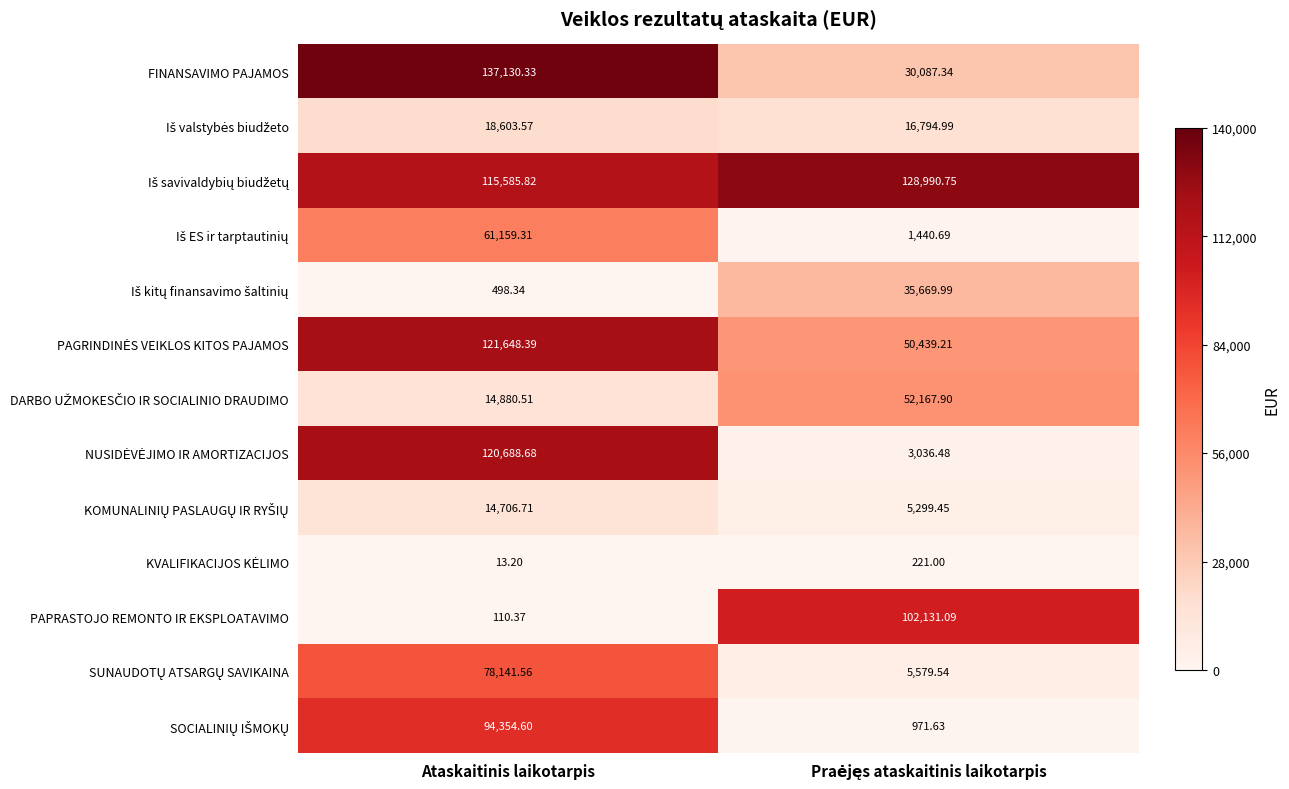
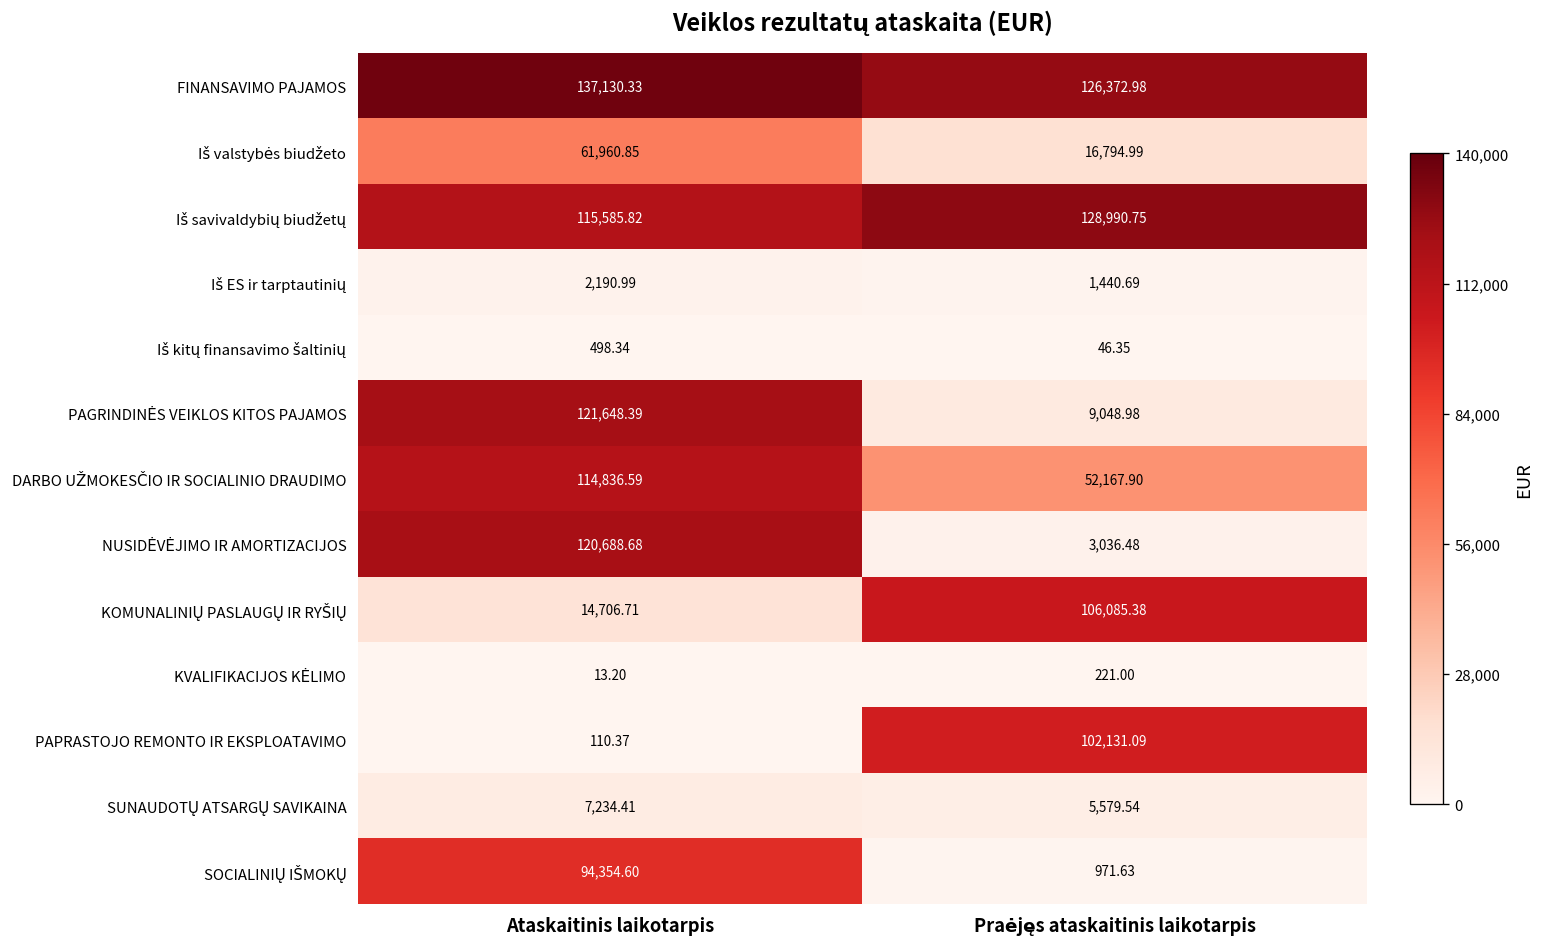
FINANSAVIMO PAJAMOS, Praėjęs ataskaitinis laikotarpis: 30,087.34 -> 126,372.98
Iš valstybės biudžeto, Ataskaitinis laikotarpis: 18,603.57 -> 61,960.85
Iš ES ir tarptautinių, Ataskaitinis laikotarpis: 61,159.31 -> 2,190.99
Iš kitų finansavimo šaltinių, Praėjęs ataskaitinis laikotarpis: 35,669.99 -> 46.35
PAGRINDINĖS VEIKLOS KITOS PAJAMOS, Praėjęs ataskaitinis laikotarpis: 50,439.21 -> 9,048.98
DARBO UŽMOKESČIO IR SOCIALINIO DRAUDIMO, Ataskaitinis laikotarpis: 14,880.51 -> 114,836.59
KOMUNALINIŲ PASLAUGŲ IR RYŠIŲ, Praėjęs ataskaitinis laikotarpis: 5,299.45 -> 106,085.38
SUNAUDOTŲ ATSARGŲ SAVIKAINA, Ataskaitinis laikotarpis: 78,141.56 -> 7,234.41
